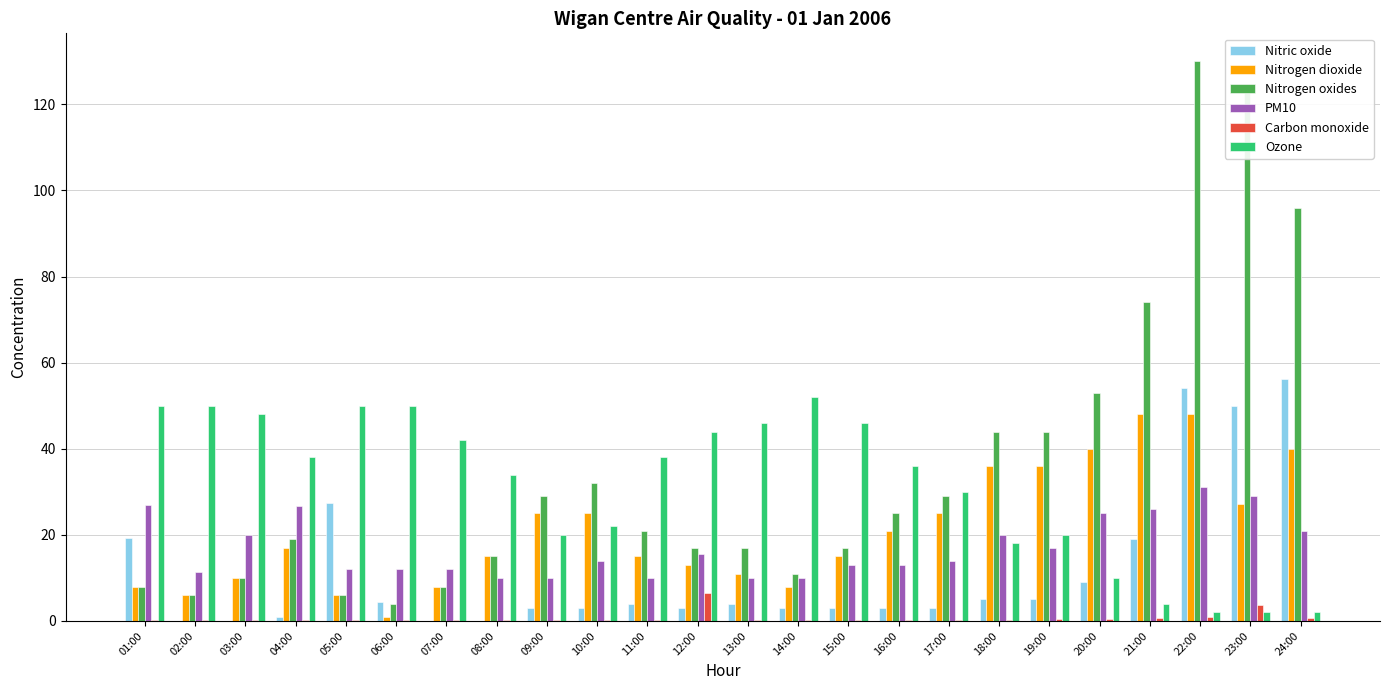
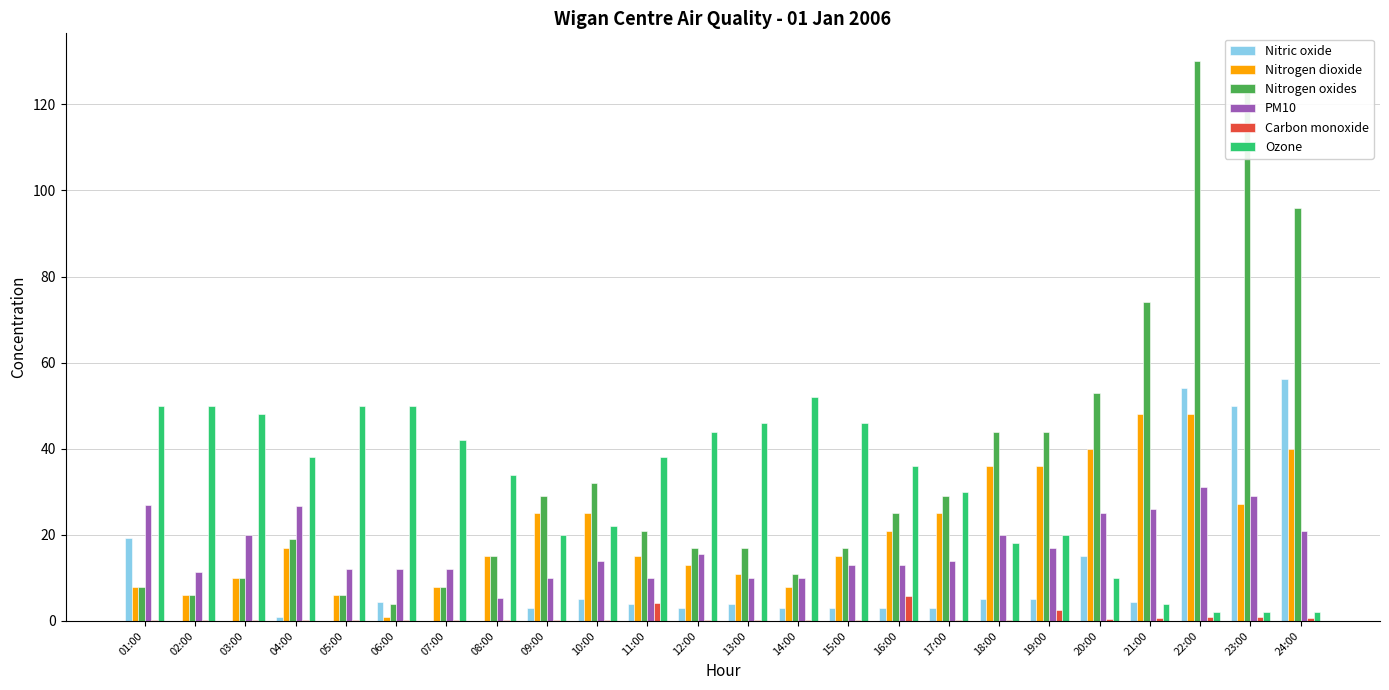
Nitric oxide, 05:00: 28 -> 0
PM10, 08:00: 10 -> 5
Nitric oxide, 10:00: 3 -> 5
Carbon monoxide, 11:00: 0 -> 4
Carbon monoxide, 12:00: 7 -> 0
Carbon monoxide, 16:00: 0 -> 6
Carbon monoxide, 19:00: 1 -> 3
Nitric oxide, 20:00: 9 -> 15
Nitric oxide, 21:00: 19 -> 5
Carbon monoxide, 23:00: 4 -> 1
